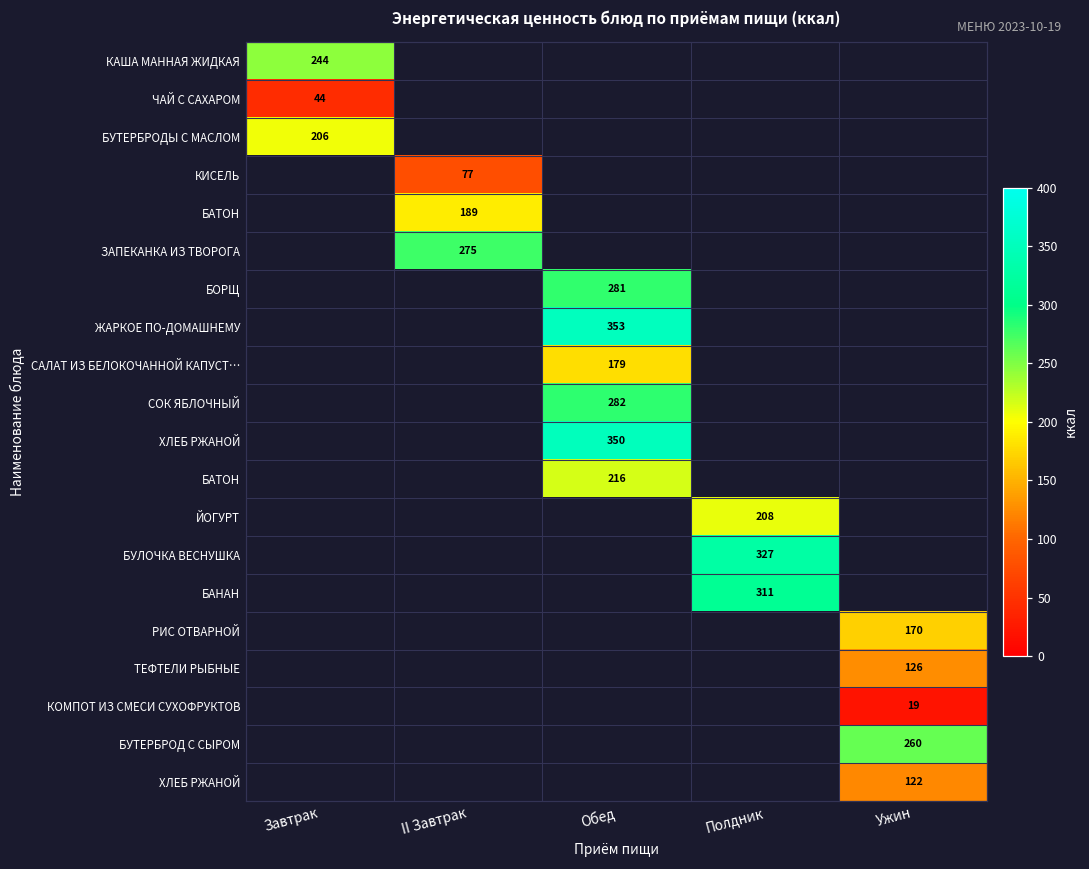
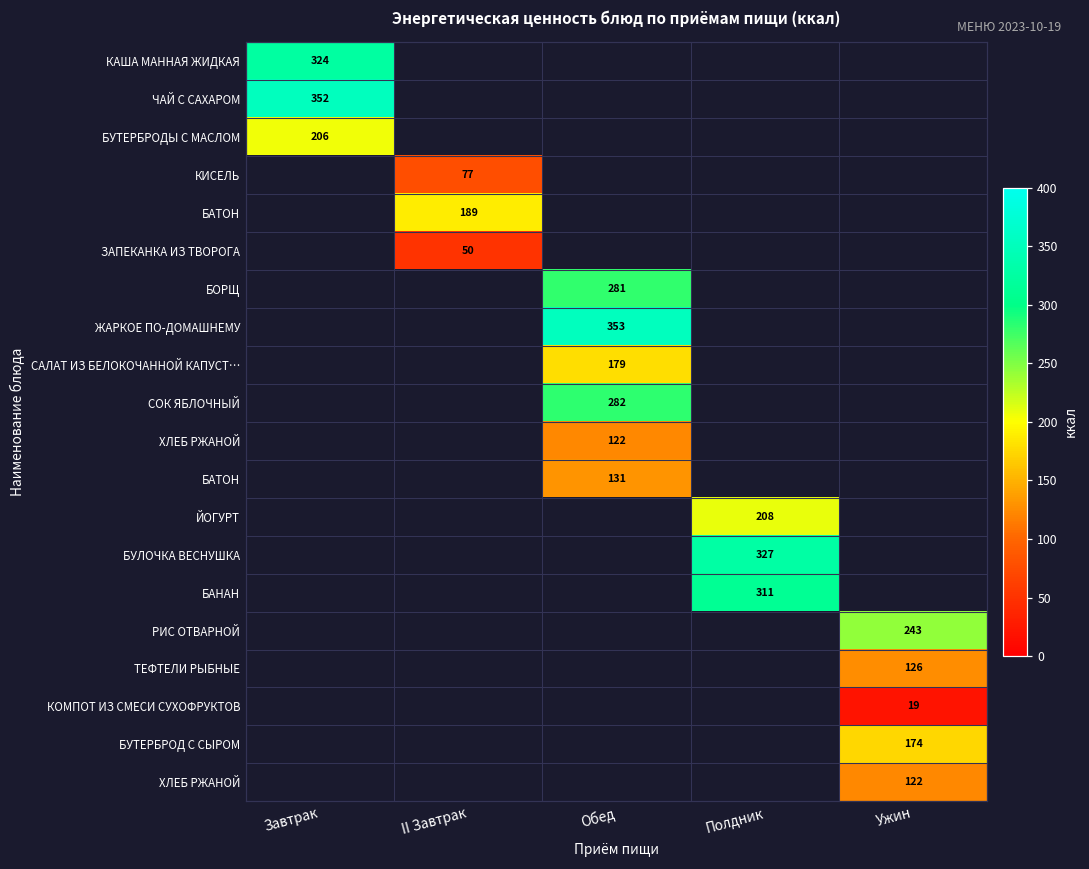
КАША МАННАЯ ЖИДКАЯ, Завтрак: 244 -> 324
ЧАЙ С САХАРОМ, Завтрак: 44 -> 352
ЗАПЕКАНКА ИЗ ТВОРОГА, II Завтрак: 275 -> 50
ХЛЕБ РЖАНОЙ, Обед: 350 -> 122
БАТОН, Обед: 216 -> 131
РИС ОТВАРНОЙ, Ужин: 170 -> 243
БУТЕРБРОД С СЫРОМ, Ужин: 260 -> 174
